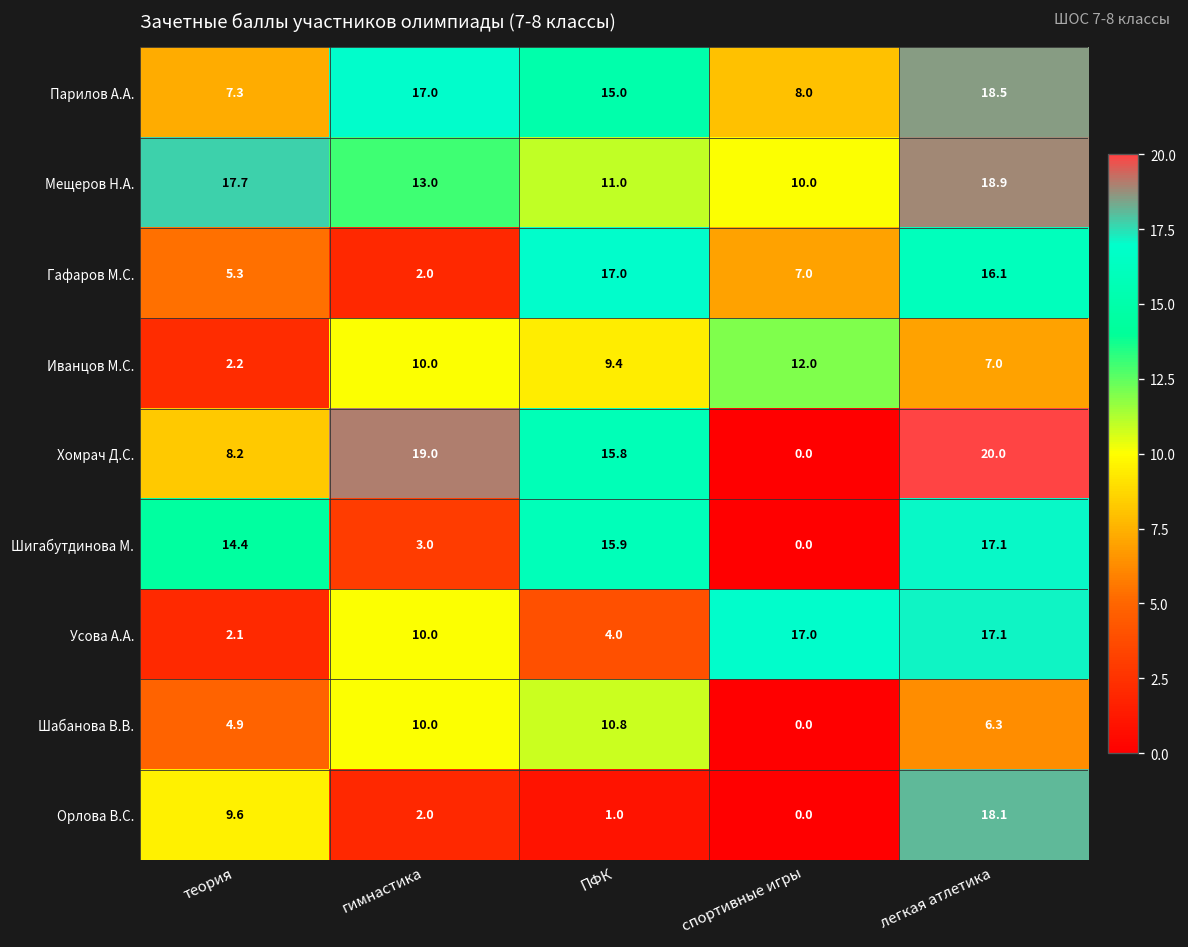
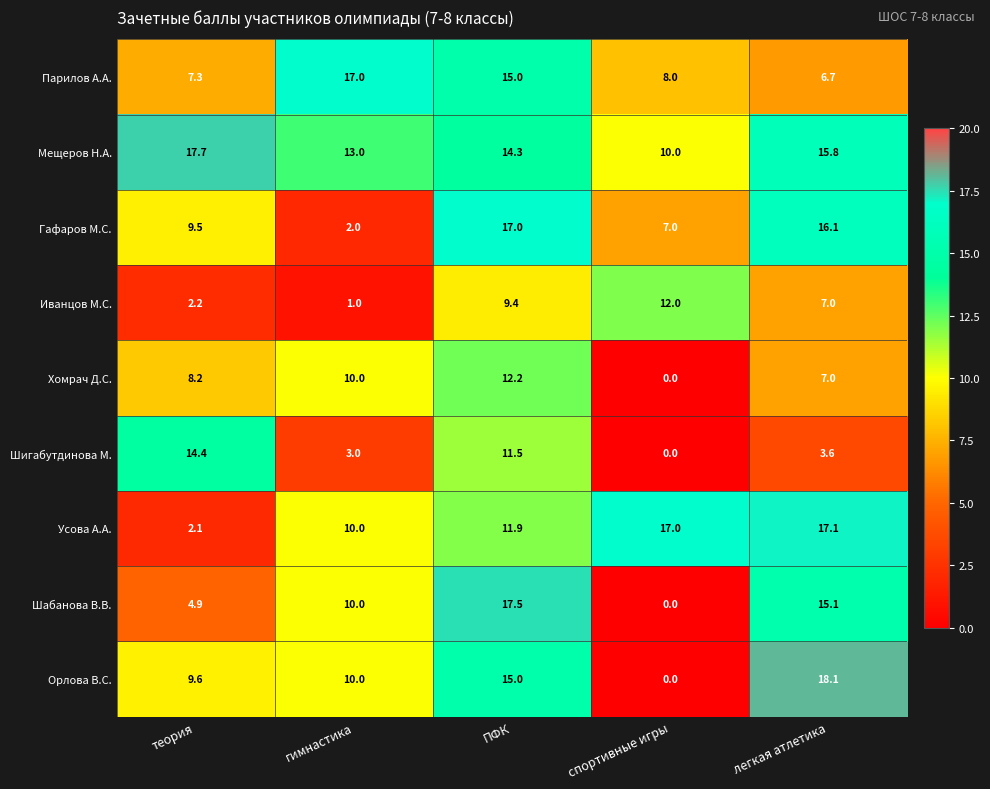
Парилов А.А., легкая атлетика: 18.5 -> 6.7
Мещеров Н.А., ПФК: 11.0 -> 14.3
Мещеров Н.А., легкая атлетика: 18.9 -> 15.8
Гафаров М.С., теория: 5.3 -> 9.5
Иванцов М.С., гимнастика: 10.0 -> 1.0
Хомрач Д.С., гимнастика: 19.0 -> 10.0
Хомрач Д.С., ПФК: 15.8 -> 12.2
Хомрач Д.С., легкая атлетика: 20.0 -> 7.0
Шигабутдинова М., ПФК: 15.9 -> 11.5
Шигабутдинова М., легкая атлетика: 17.1 -> 3.6
Усова А.А., ПФК: 4.0 -> 11.9
Шабанова В.В., ПФК: 10.8 -> 17.5
Шабанова В.В., легкая атлетика: 6.3 -> 15.1
Орлова В.С., гимнастика: 2.0 -> 10.0
Орлова В.С., ПФК: 1.0 -> 15.0
